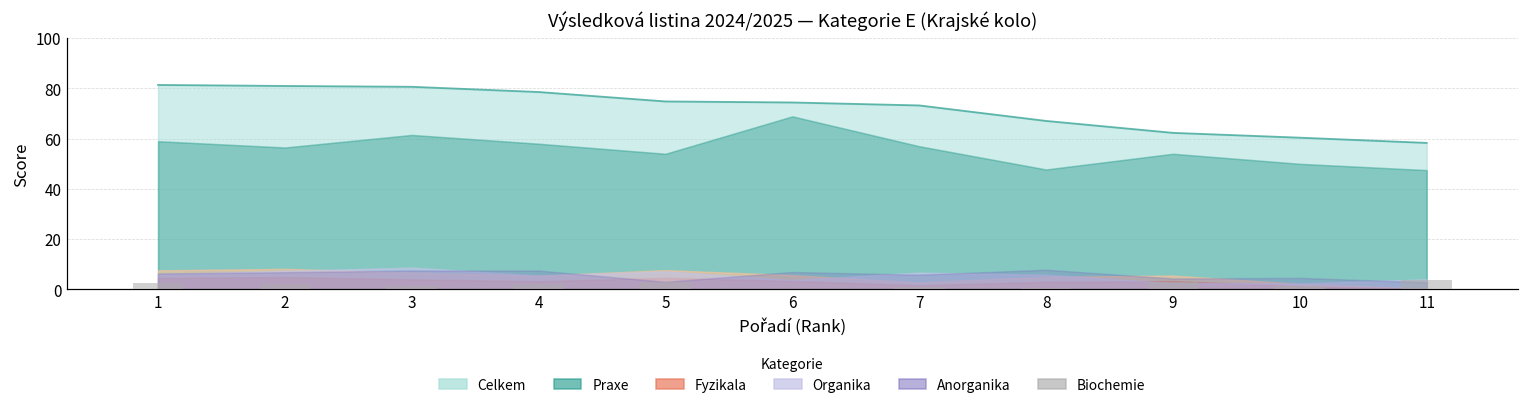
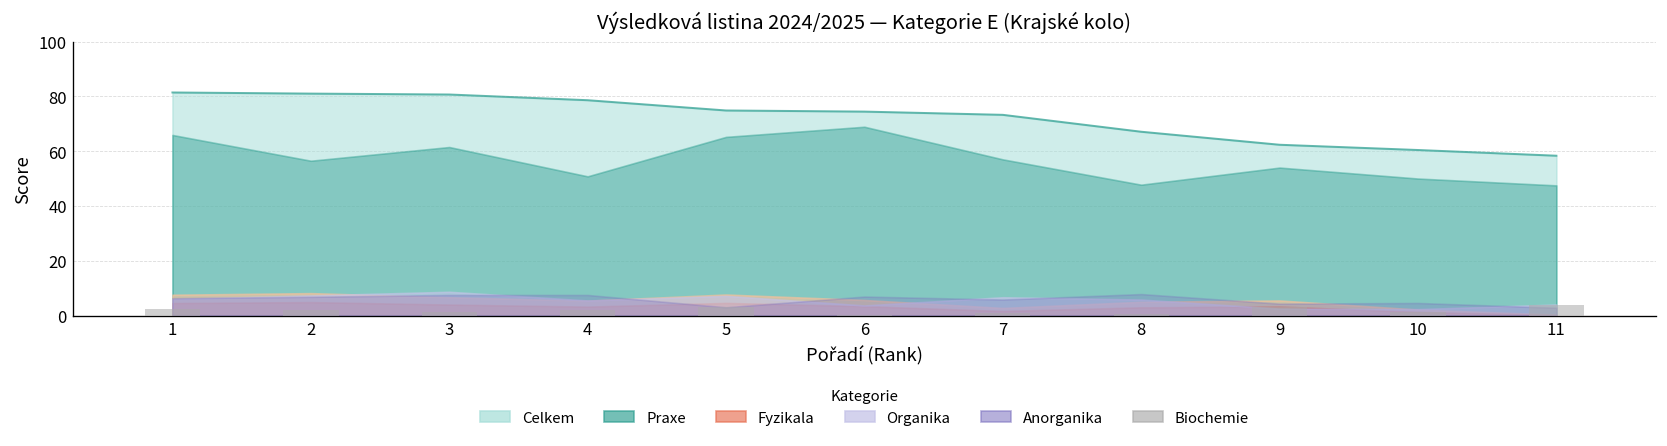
Praxe, 1: 59 -> 66
Praxe, 4: 58 -> 51
Praxe, 5: 54 -> 65
